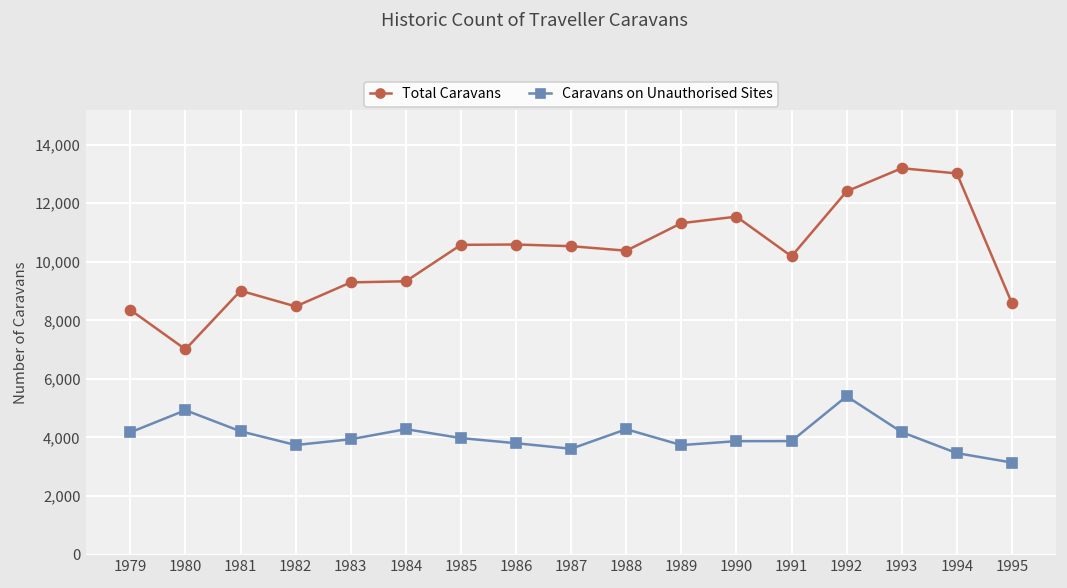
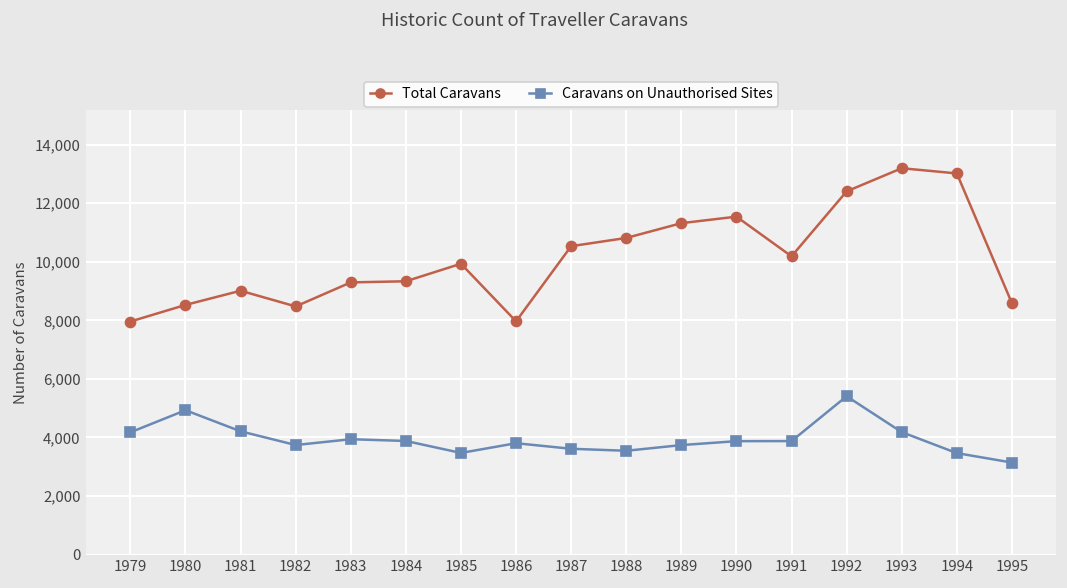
Total Caravans, 1979: 8,400 -> 8,000
Total Caravans, 1980: 7,000 -> 8,500
Caravans on Unauthorised Sites, 1984: 4,300 -> 3,900
Total Caravans, 1985: 10,600 -> 9,900
Caravans on Unauthorised Sites, 1985: 4,000 -> 3,500
Total Caravans, 1986: 10,600 -> 8,000
Total Caravans, 1988: 10,400 -> 10,800
Caravans on Unauthorised Sites, 1988: 4,300 -> 3,500
